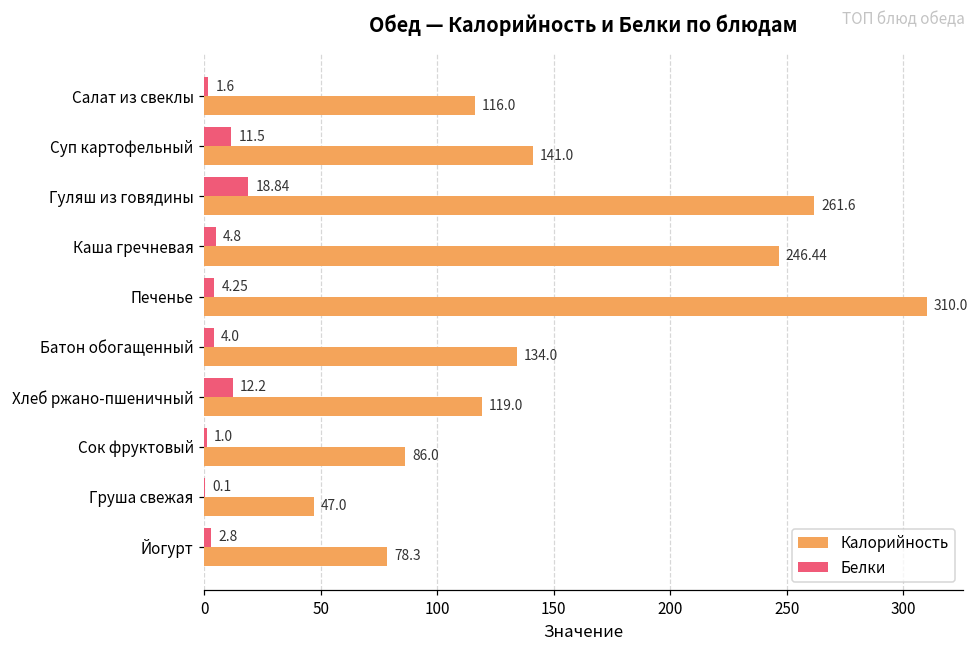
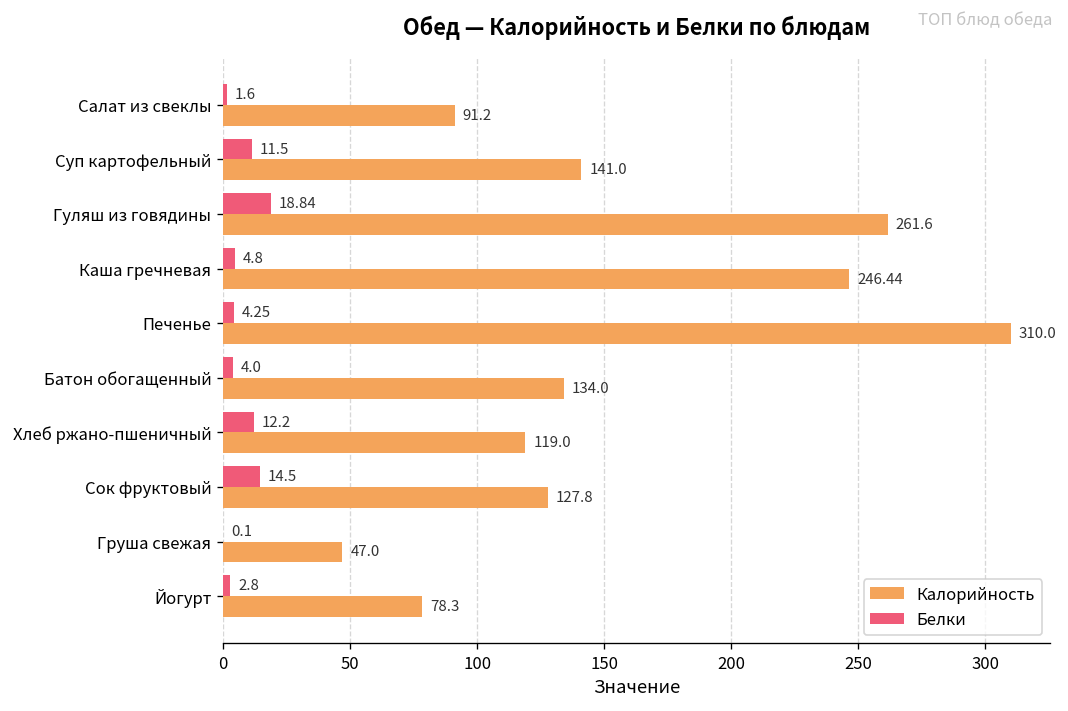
Калорийность, Салат из свеклы: 116.0 -> 91.2
Белки, Сок фруктовый: 1.0 -> 14.5
Калорийность, Сок фруктовый: 86.0 -> 127.8
